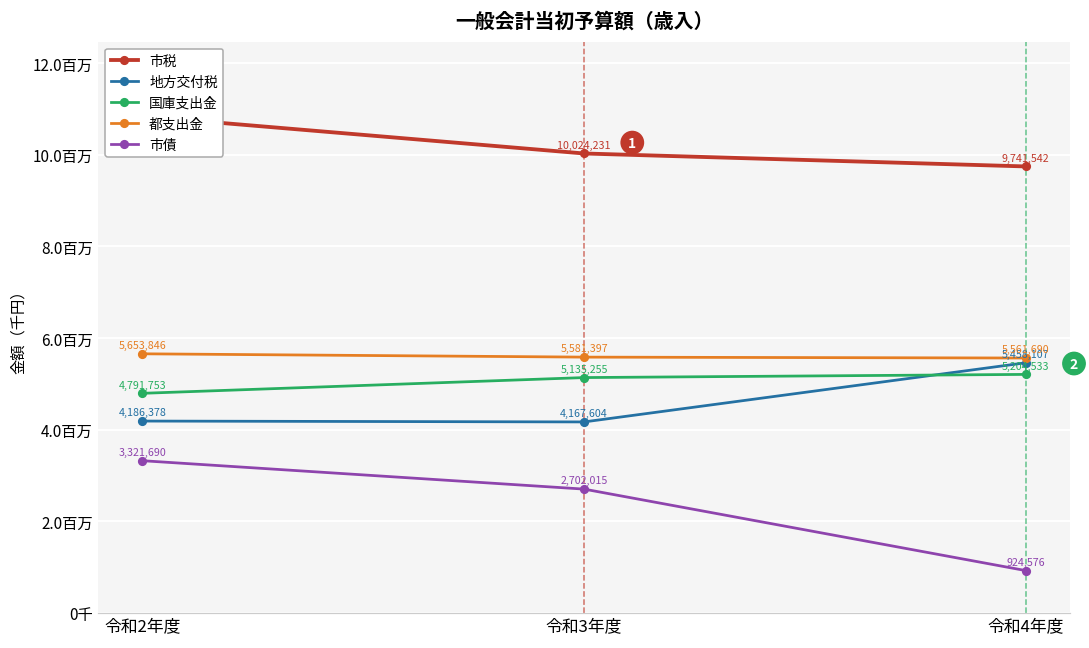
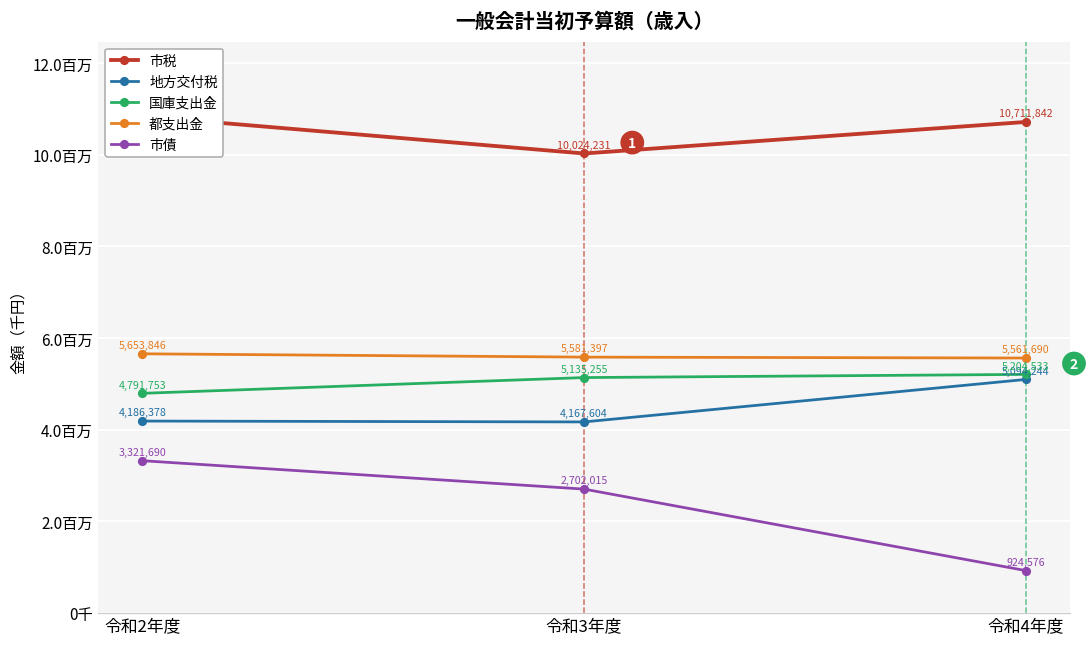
市税, 令和4年度: 9,741,542 -> 10,711,842
地方交付税, 令和4年度: 5,458,107 -> 5,094,244
